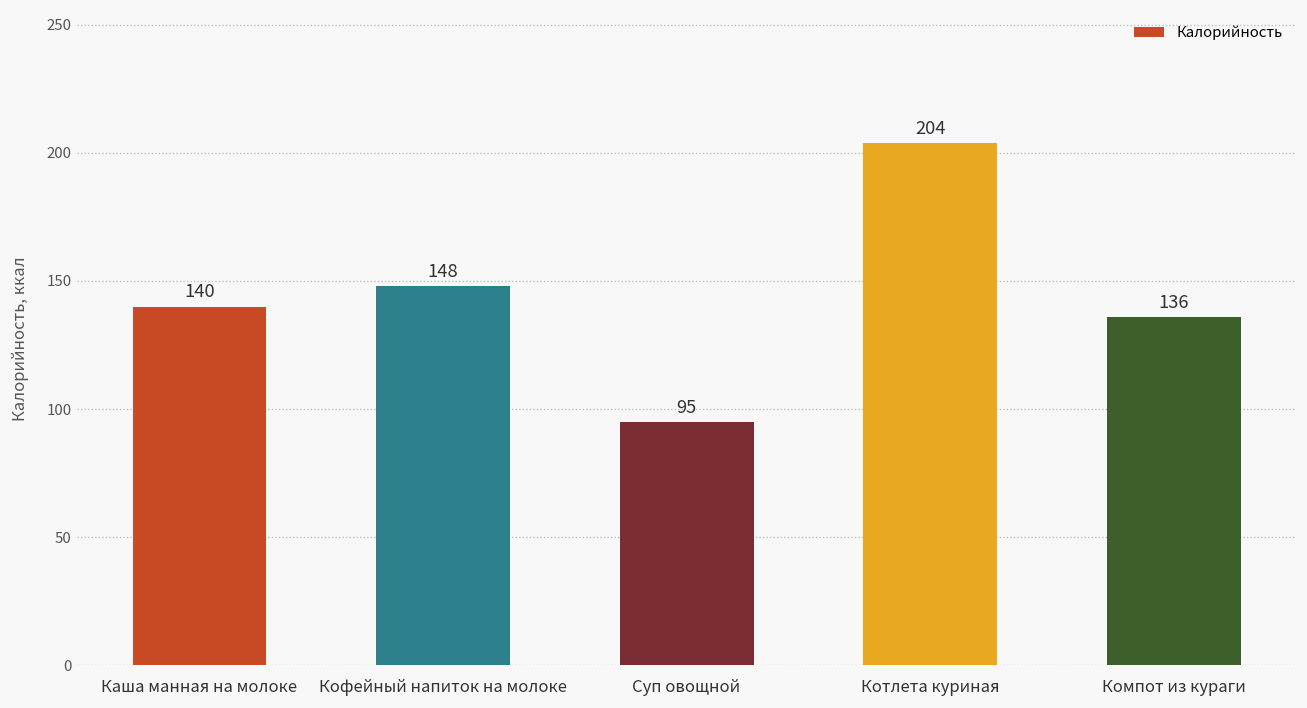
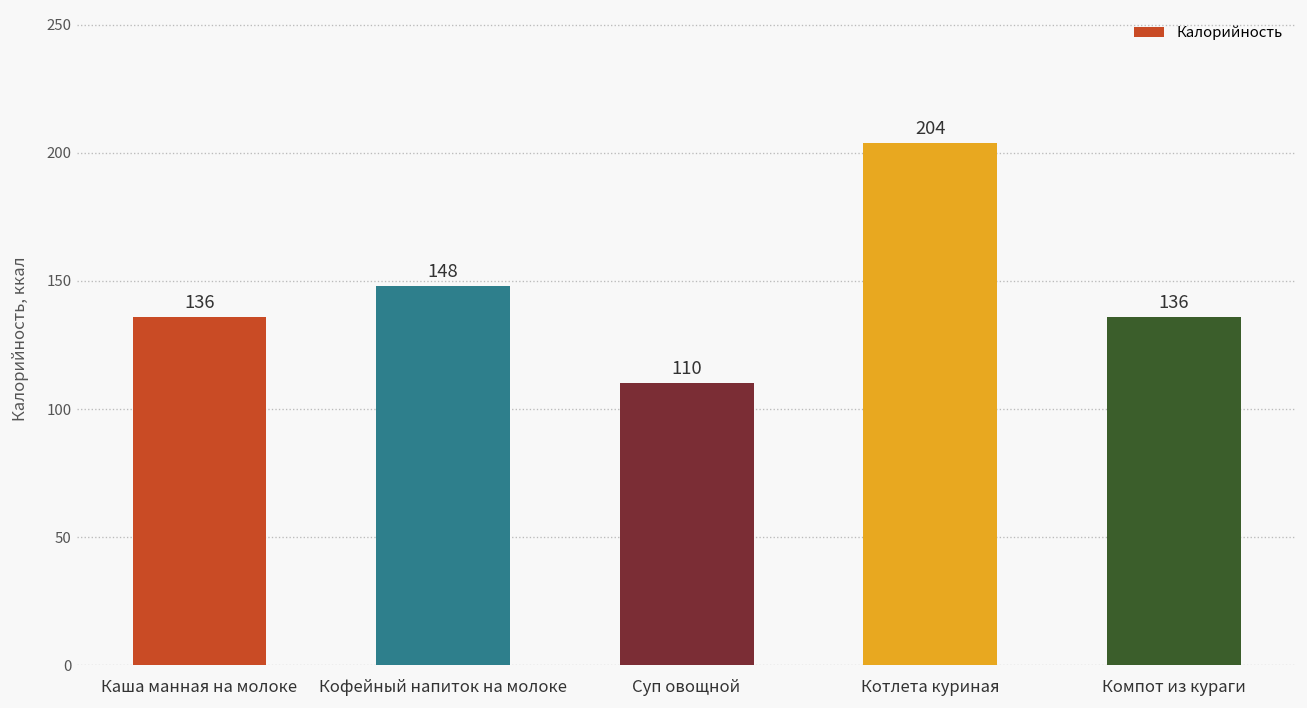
Каша манная на молоке: 140 -> 136
Суп овощной: 95 -> 110
